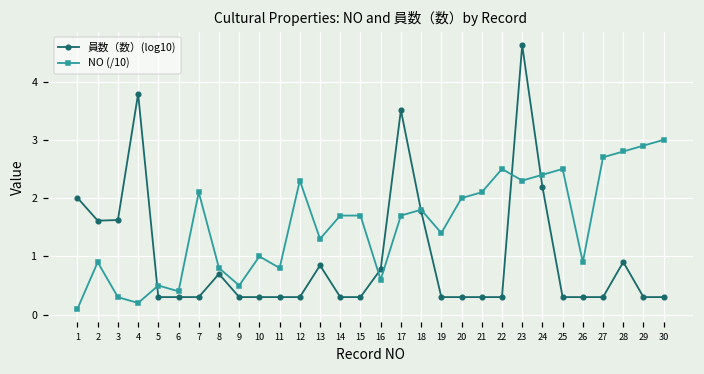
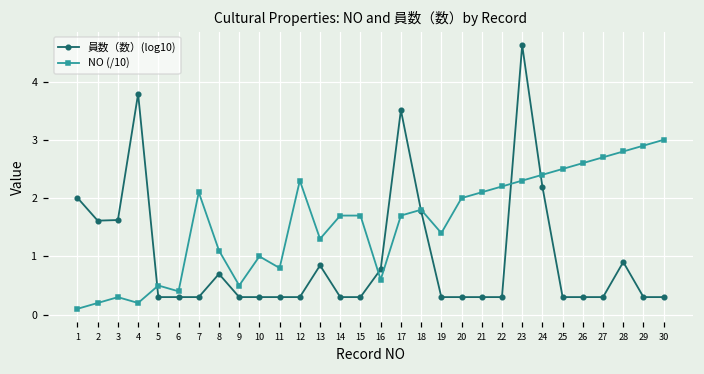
NO (/10), 2: 0.9 -> 0.2
NO (/10), 8: 0.8 -> 1.1
NO (/10), 22: 2.5 -> 2.2
NO (/10), 26: 0.9 -> 2.6
